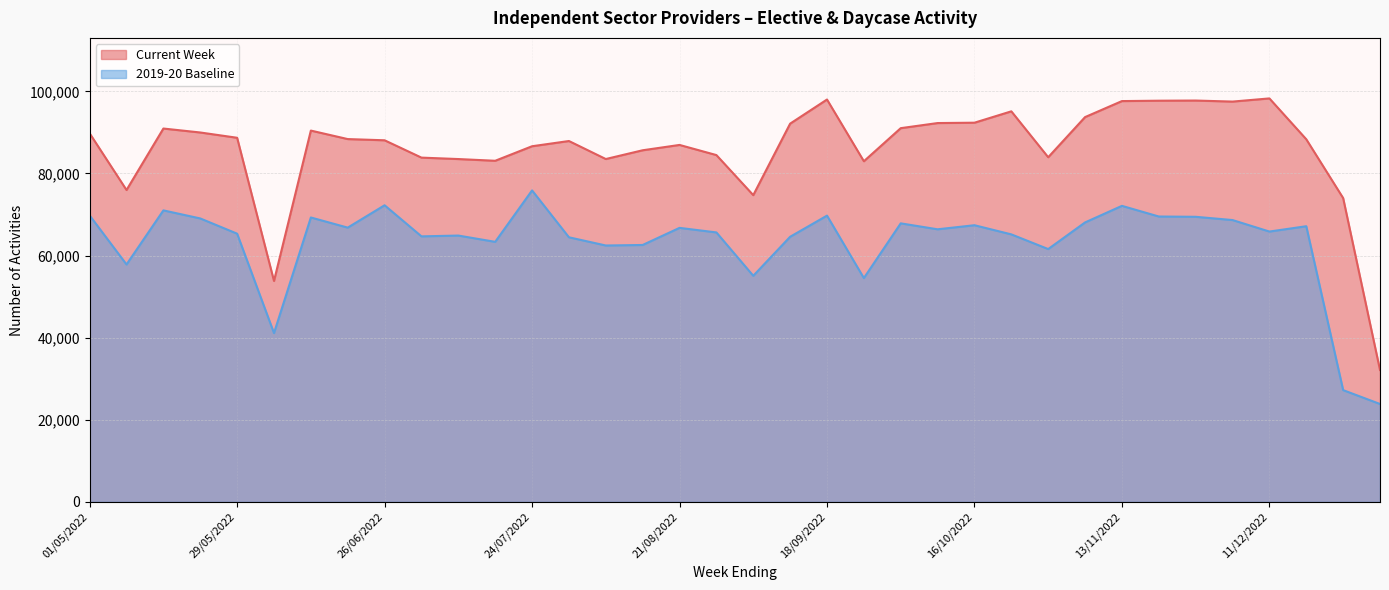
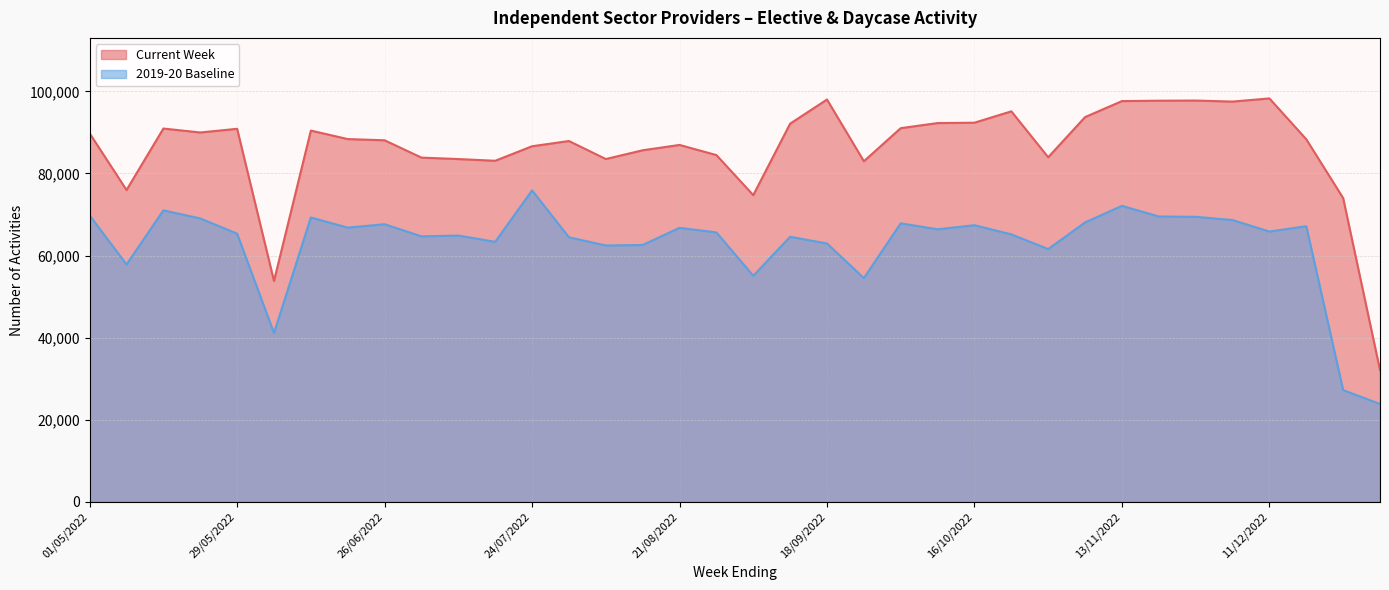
Current Week, 29/05/2022: 89,000 -> 91,000
2019-20 Baseline, 26/06/2022: 72,000 -> 68,000
2019-20 Baseline, 18/09/2022: 70,000 -> 63,000
